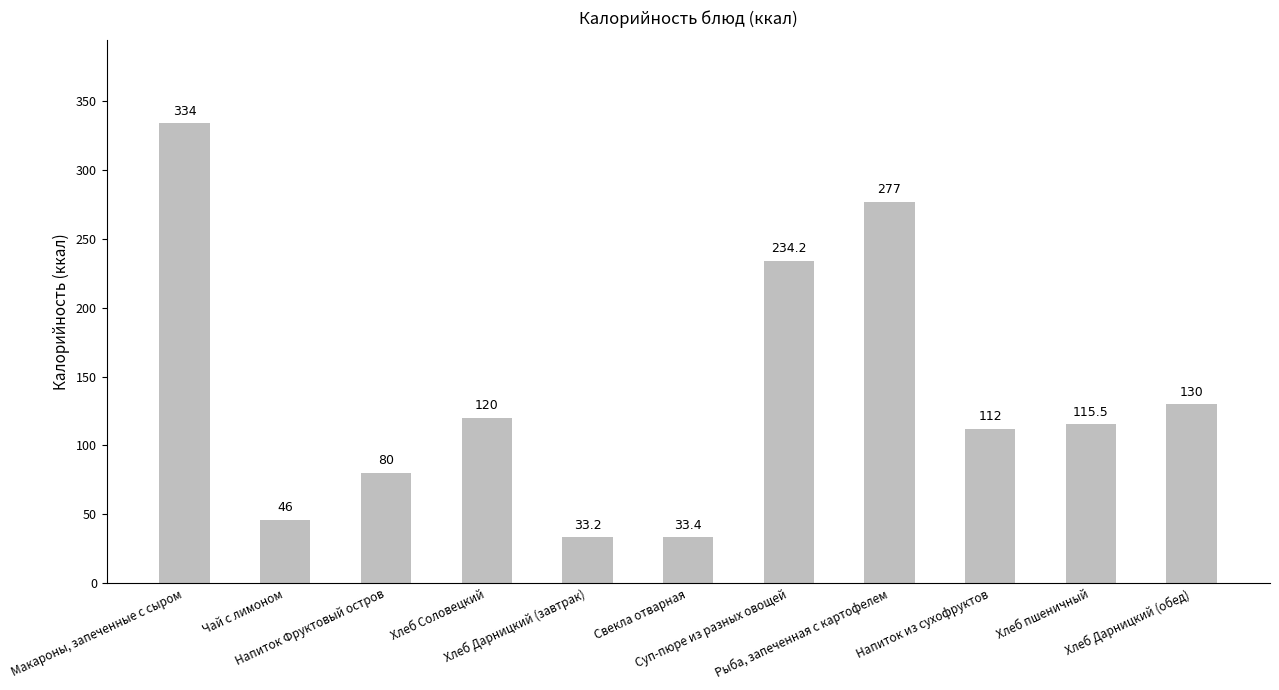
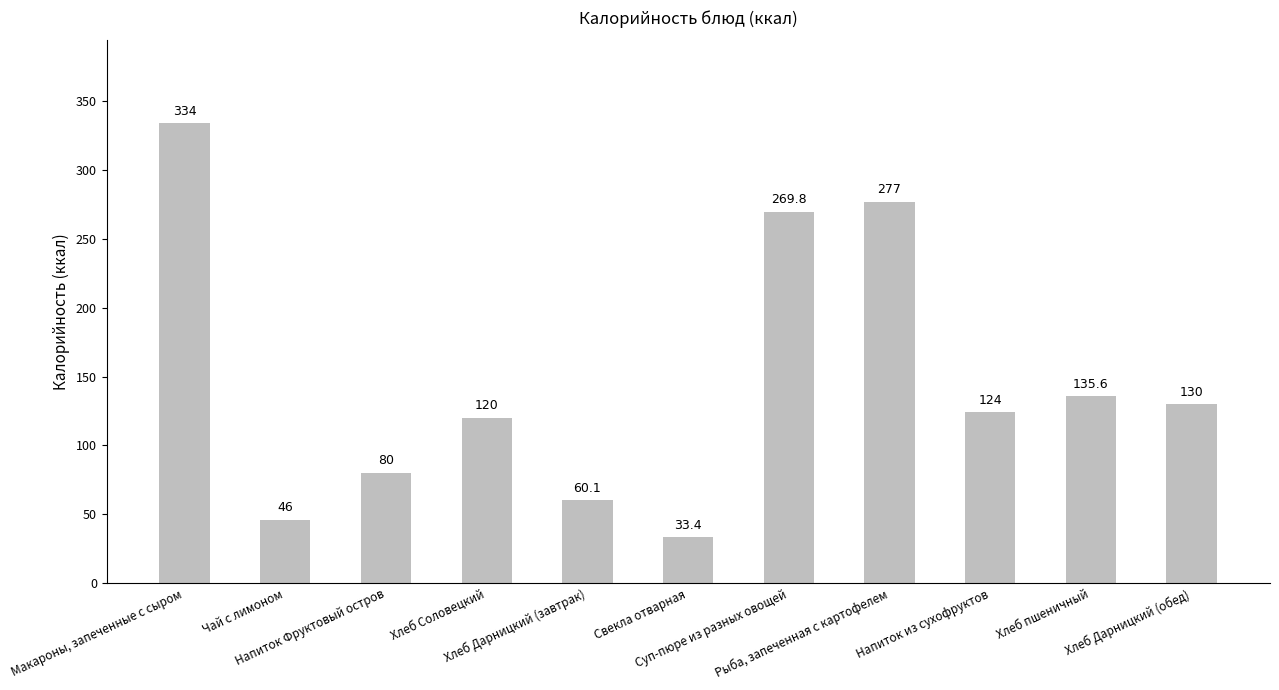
Хлеб Дарницкий (завтрак): 33.2 -> 60.1
Суп-пюре из разных овощей: 234.2 -> 269.8
Напиток из сухофруктов: 112 -> 124
Хлеб пшеничный: 115.5 -> 135.6
